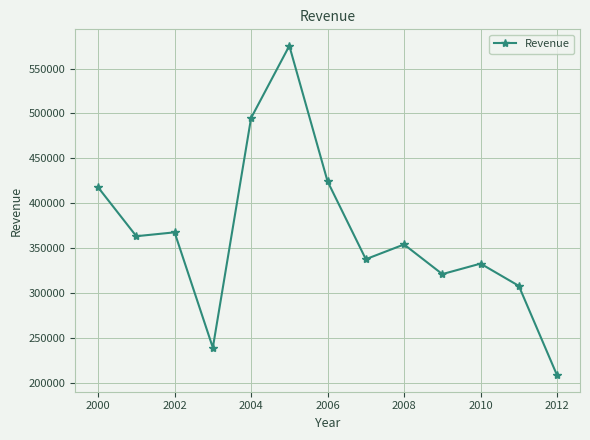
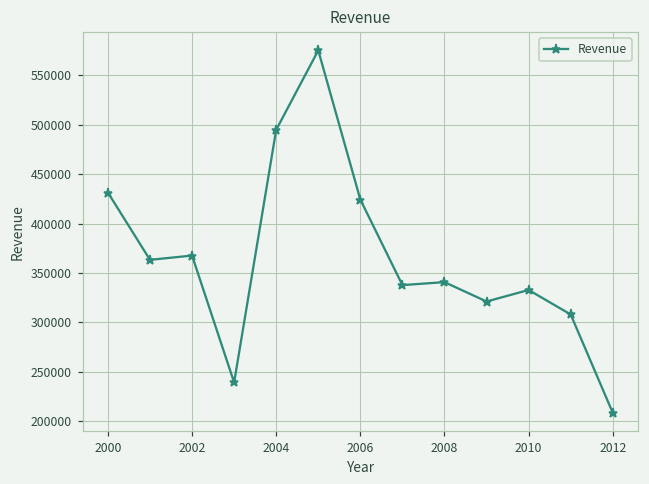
2000: 420000 -> 430000
2008: 350000 -> 340000
